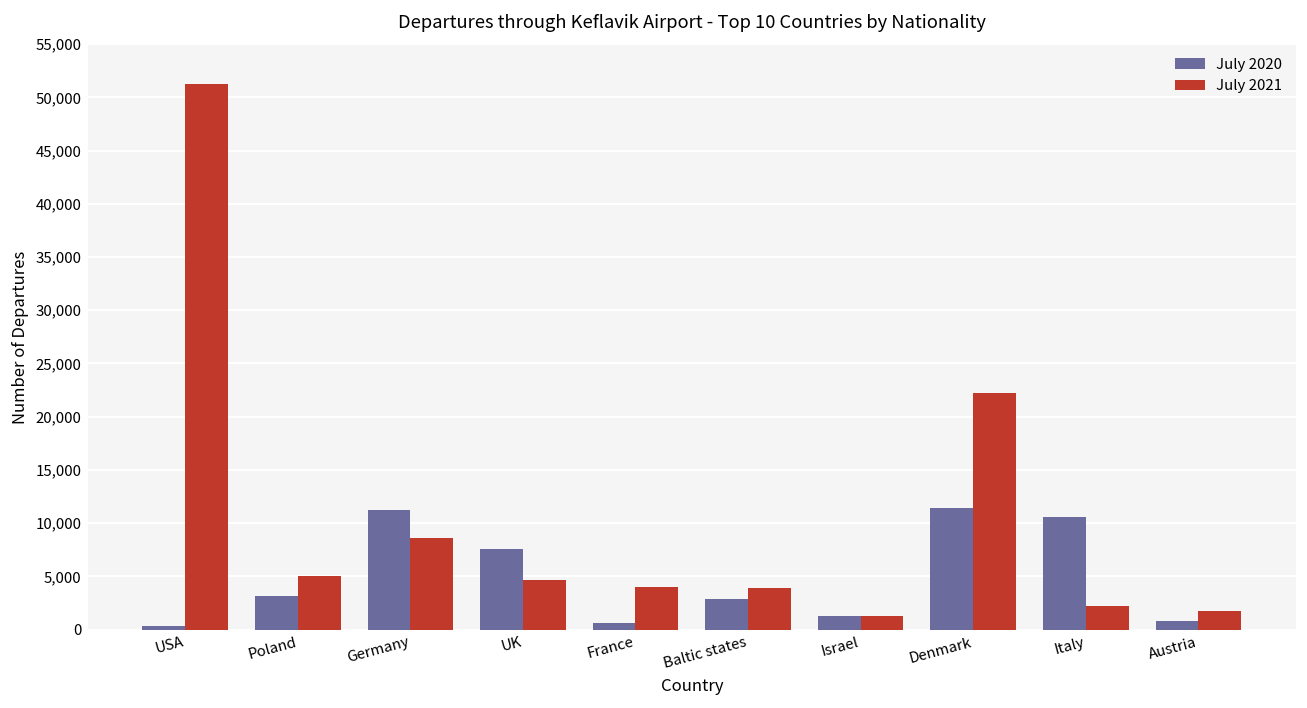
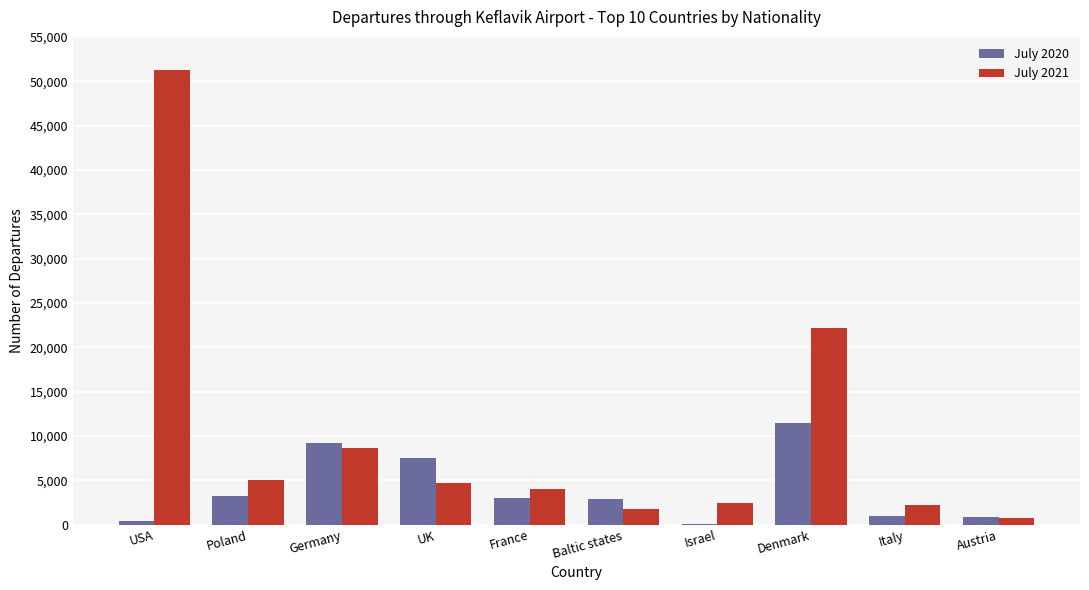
July 2020, Germany: 11,000 -> 9,000
July 2020, France: 1,000 -> 3,000
July 2021, Baltic states: 4,000 -> 2,000
July 2020, Israel: 1,000 -> 0
July 2021, Israel: 1,000 -> 2,000
July 2020, Italy: 11,000 -> 1,000
July 2021, Austria: 2,000 -> 1,000
